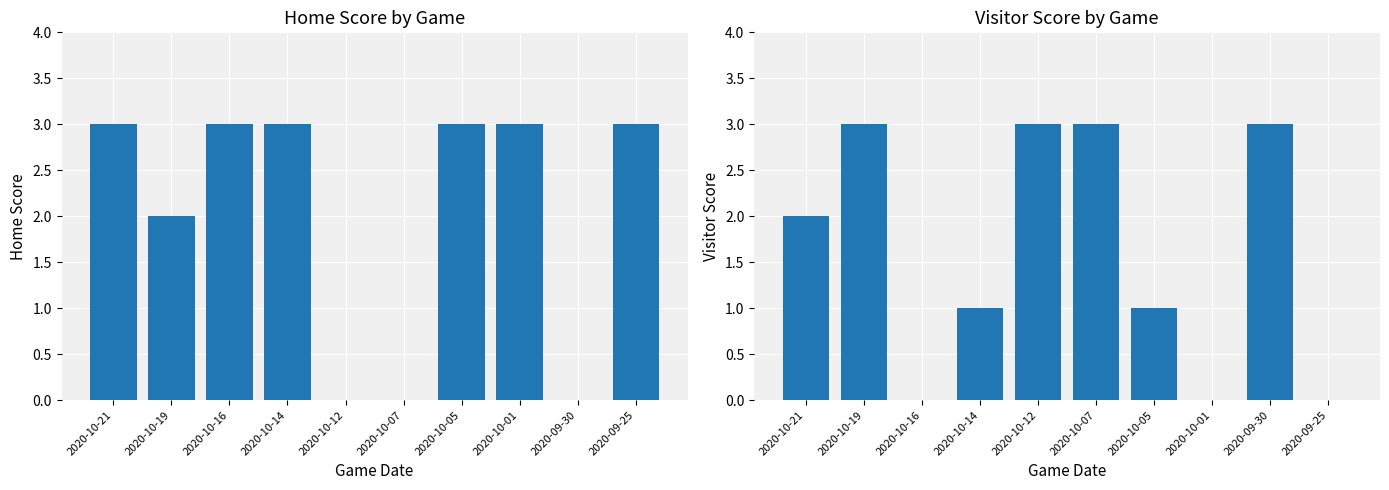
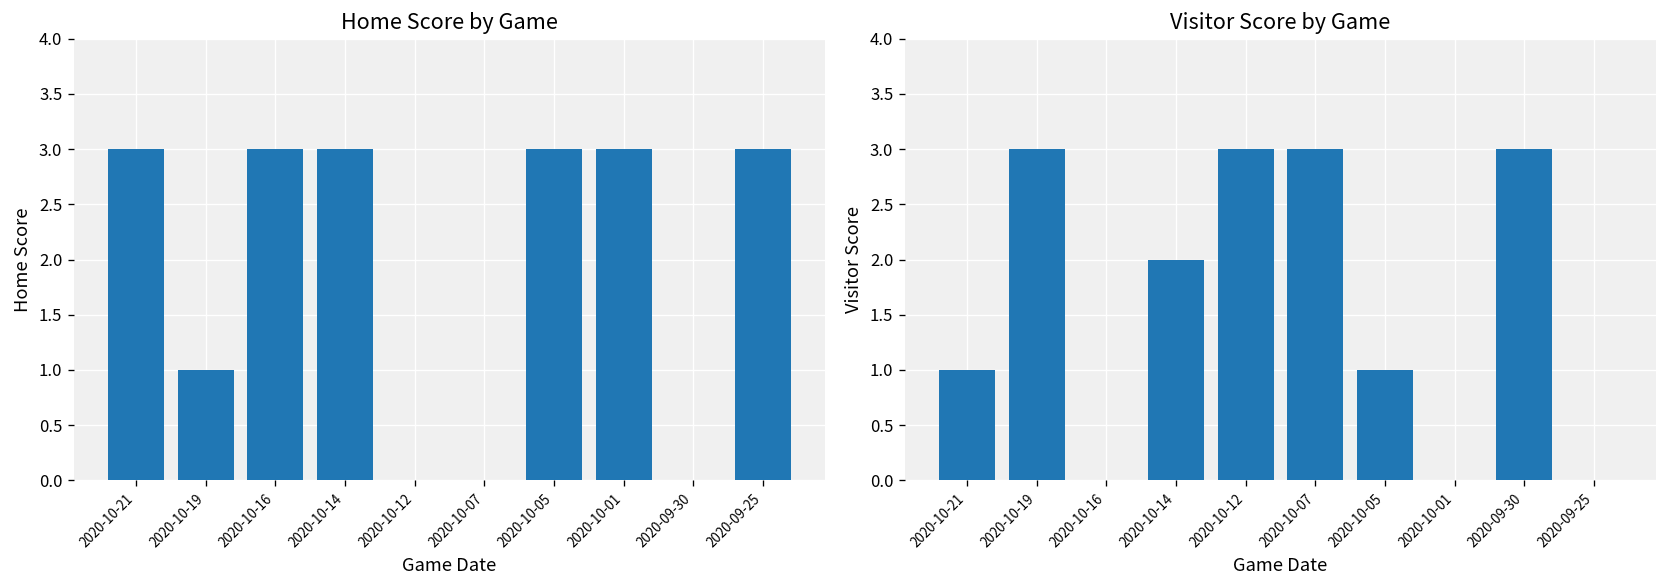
Home Score by Game, 2020-10-19: 2 -> 1
Visitor Score by Game, 2020-10-21: 2 -> 1
Visitor Score by Game, 2020-10-14: 1 -> 2
